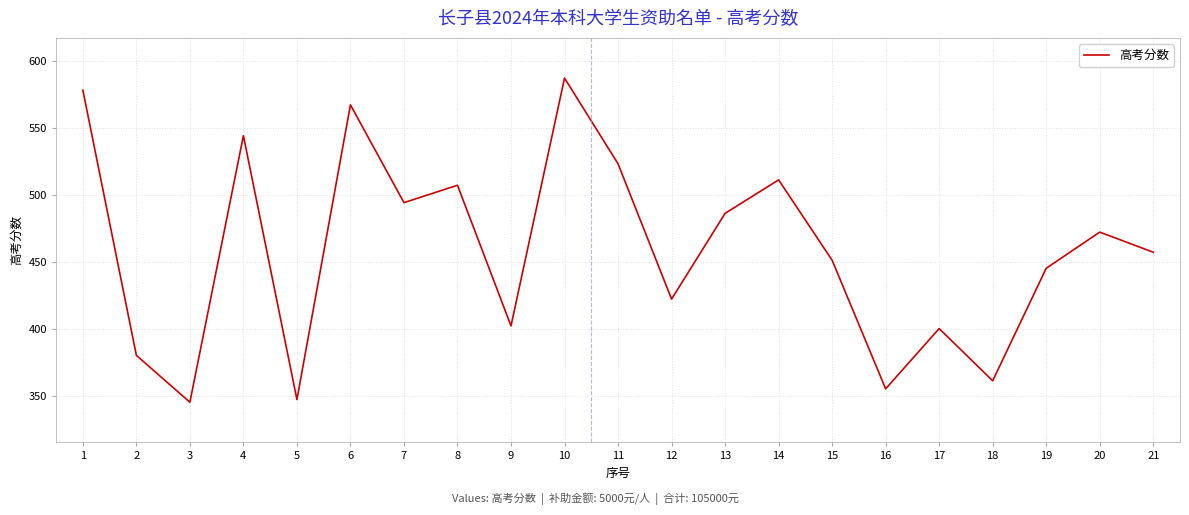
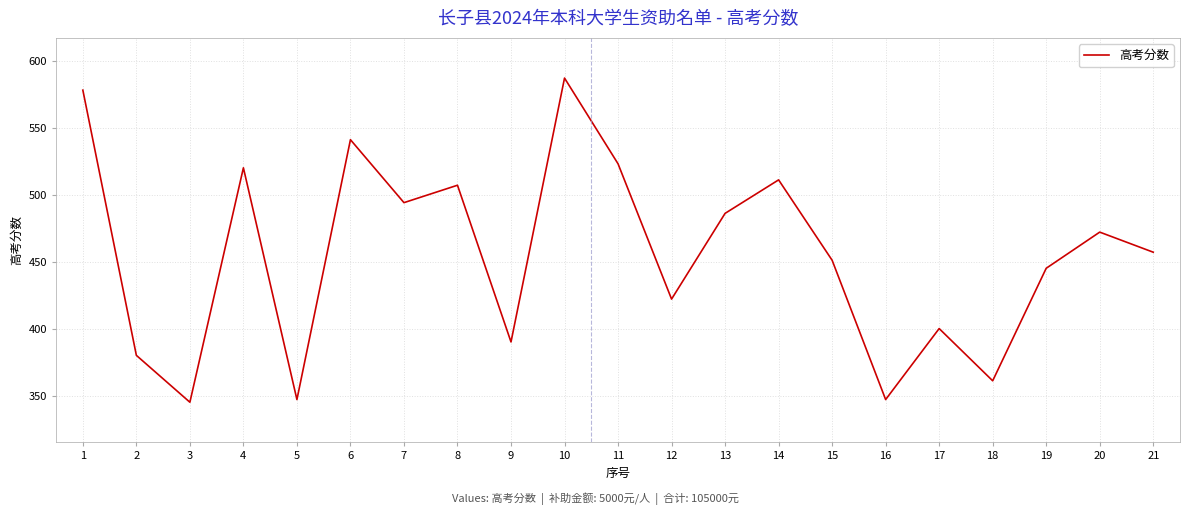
4: 544 -> 520
6: 567 -> 541
9: 402 -> 390
16: 355 -> 347
